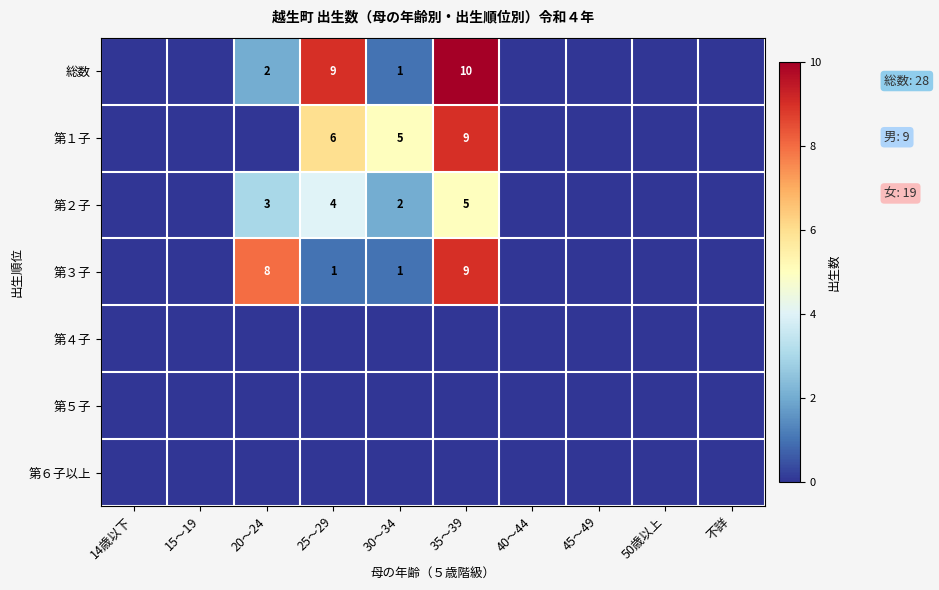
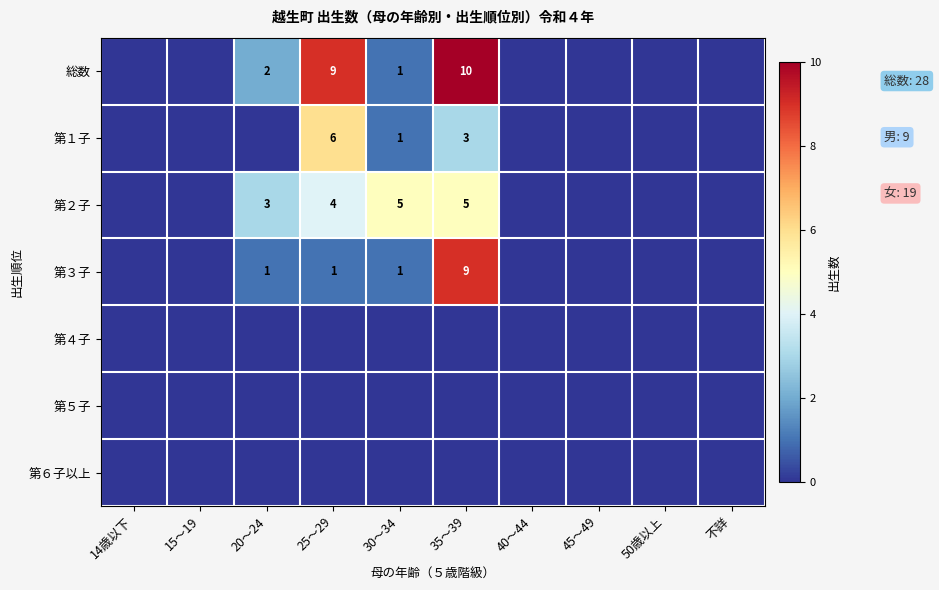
第１子, 30～34: 5 -> 1
第１子, 35～39: 9 -> 3
第２子, 30～34: 2 -> 5
第３子, 20～24: 8 -> 1
